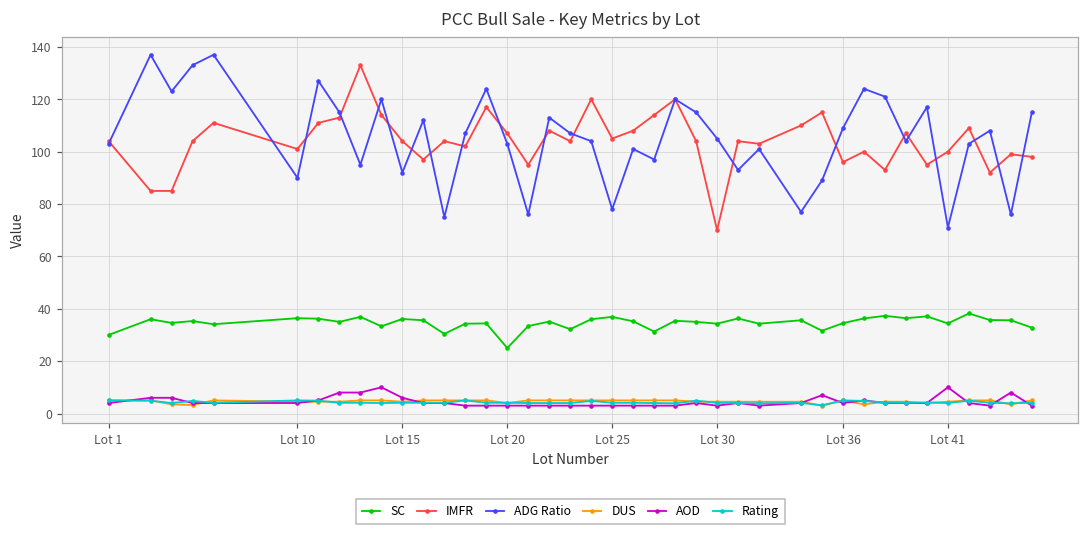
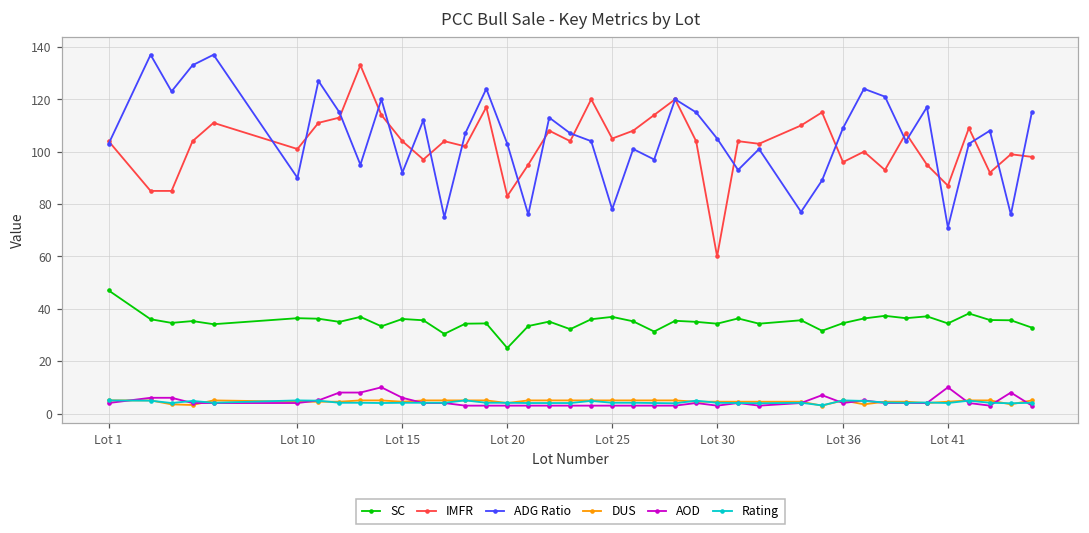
SC, Lot 1: 30 -> 47
IMFR, Lot 20: 107 -> 83
IMFR, Lot 30: 70 -> 60
IMFR, Lot 41: 100 -> 87
